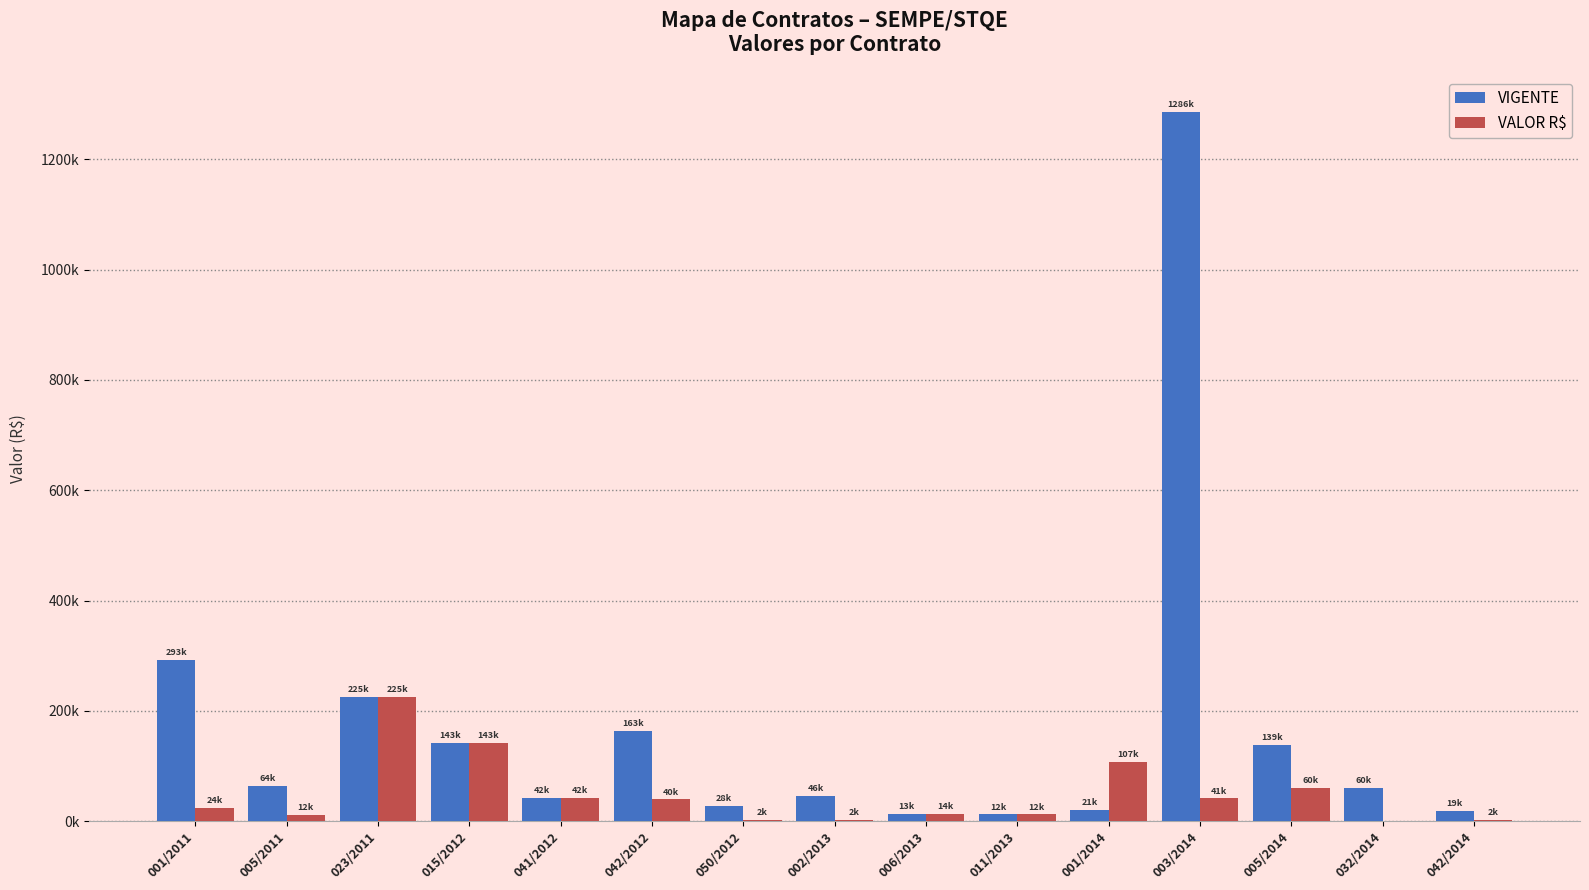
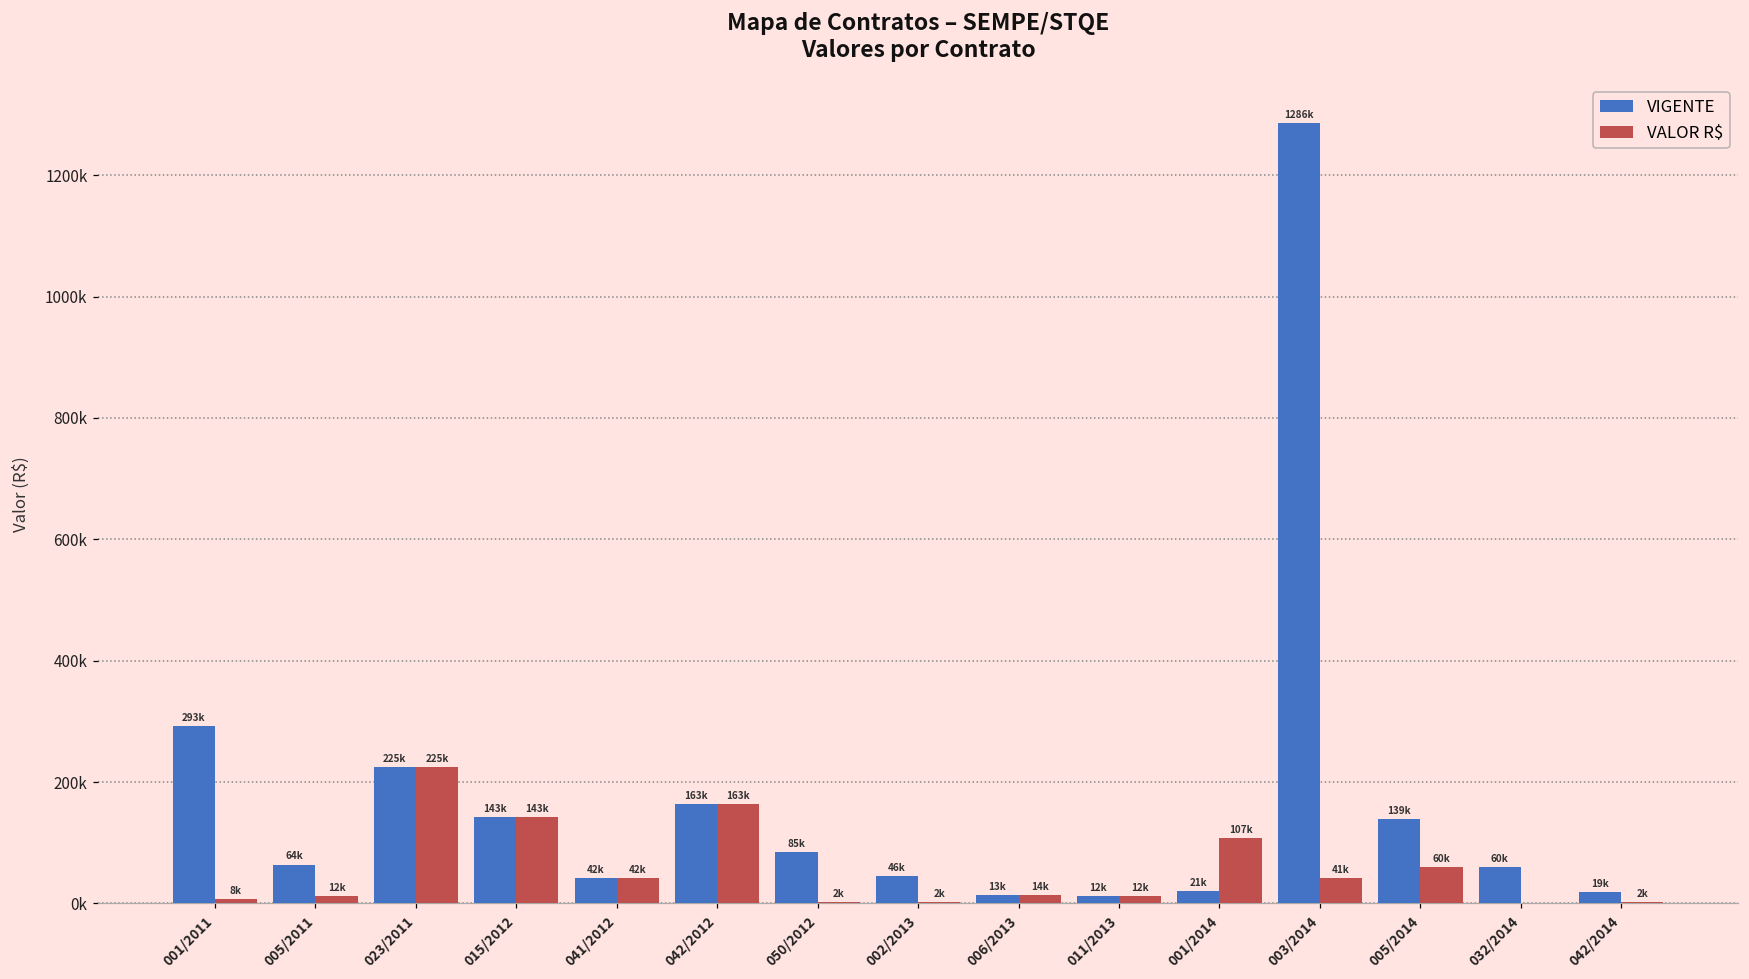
VALOR R$, 001/2011: 24k -> 8k
VALOR R$, 042/2012: 40k -> 163k
VIGENTE, 050/2012: 28k -> 85k
